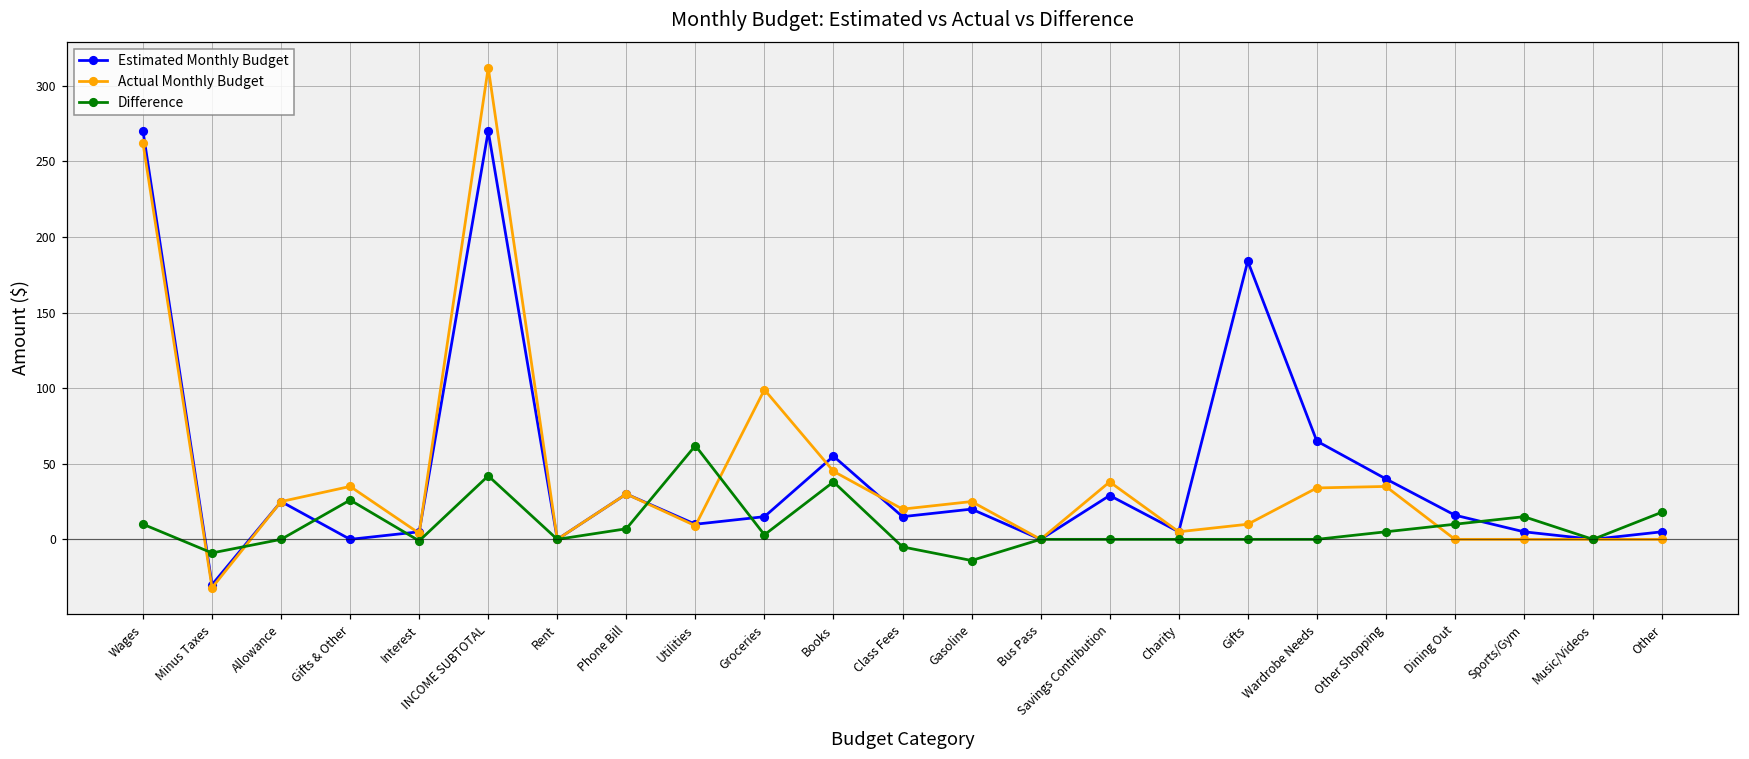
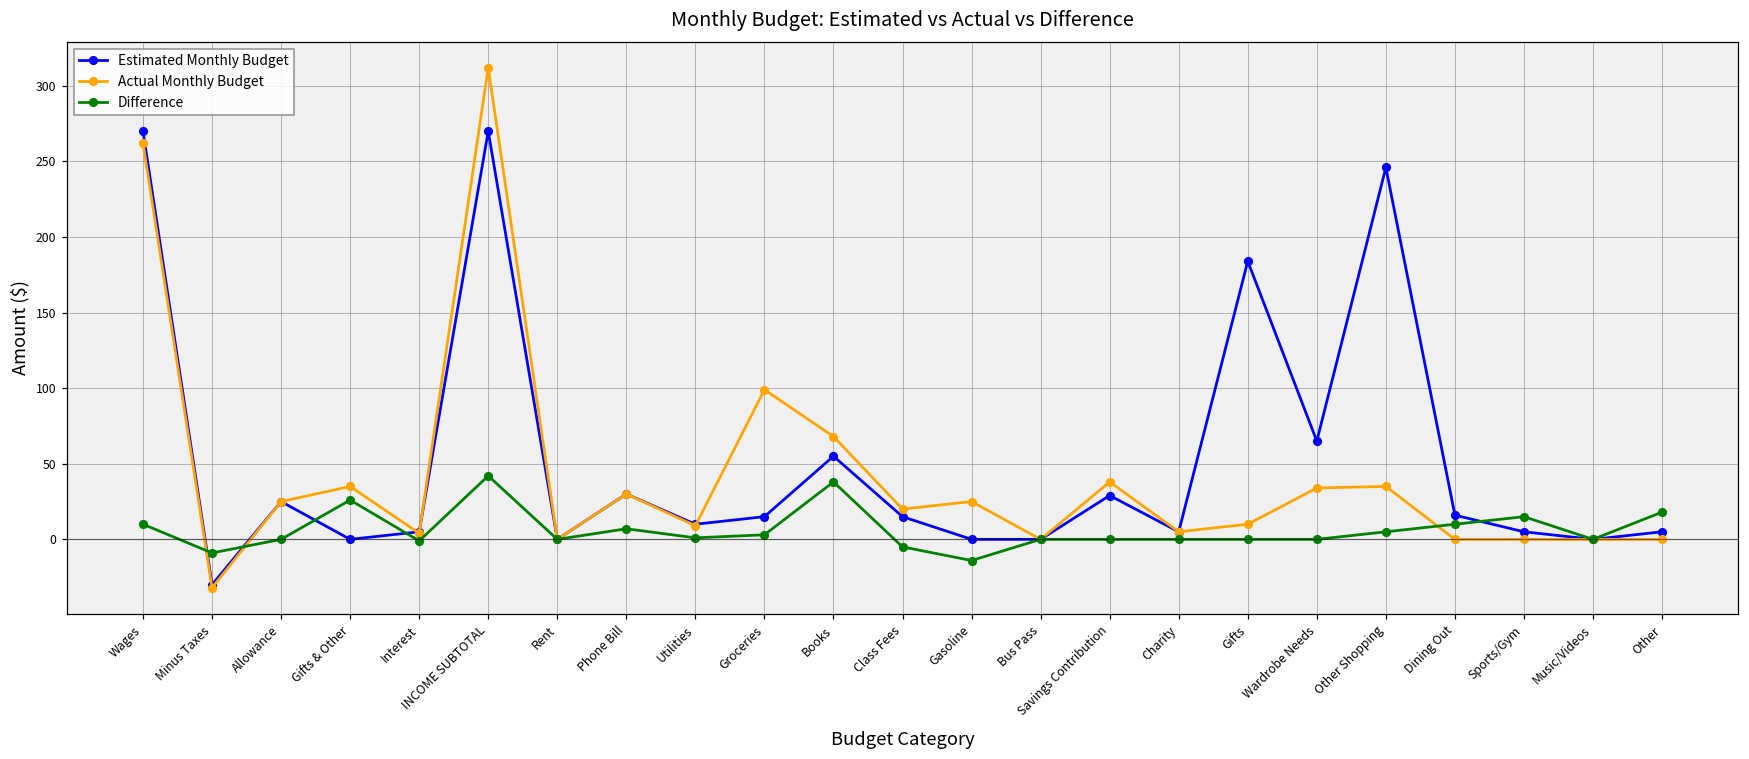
Difference, Utilities: 62 -> 1
Actual Monthly Budget, Books: 45 -> 68
Estimated Monthly Budget, Gasoline: 20 -> 0
Estimated Monthly Budget, Other Shopping: 40 -> 246
